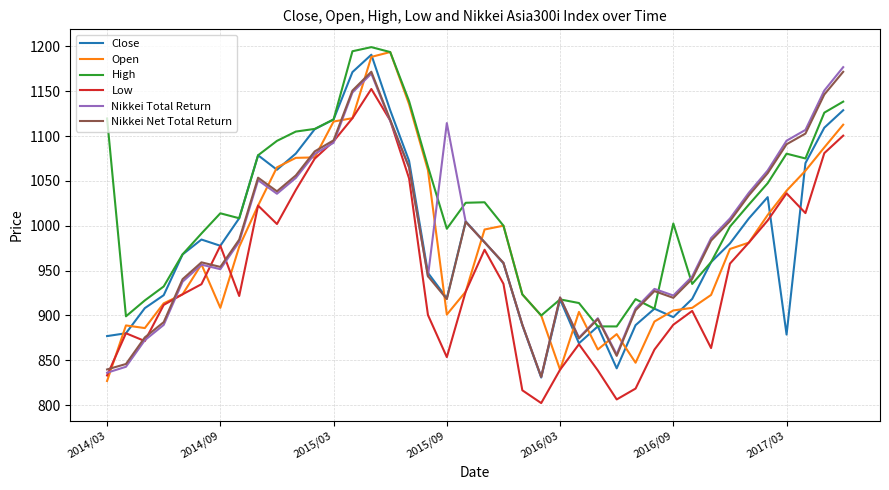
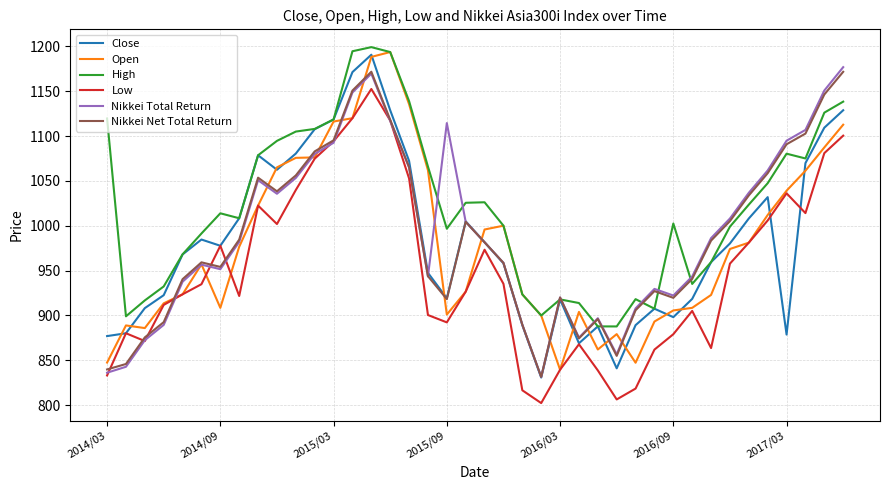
Open, 2014/03: 830 -> 850
Low, 2015/09: 850 -> 890
Low, 2016/09: 890 -> 880
